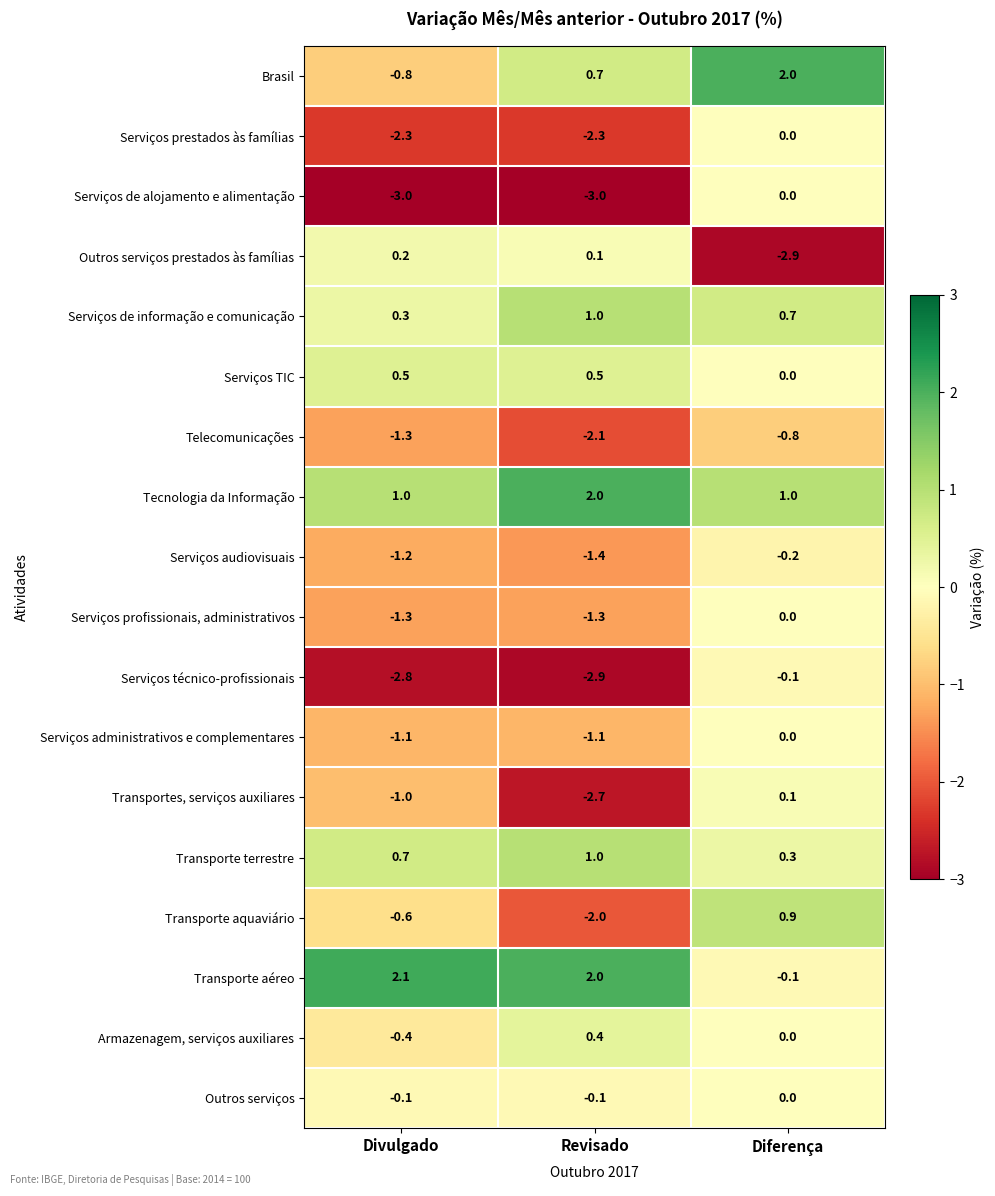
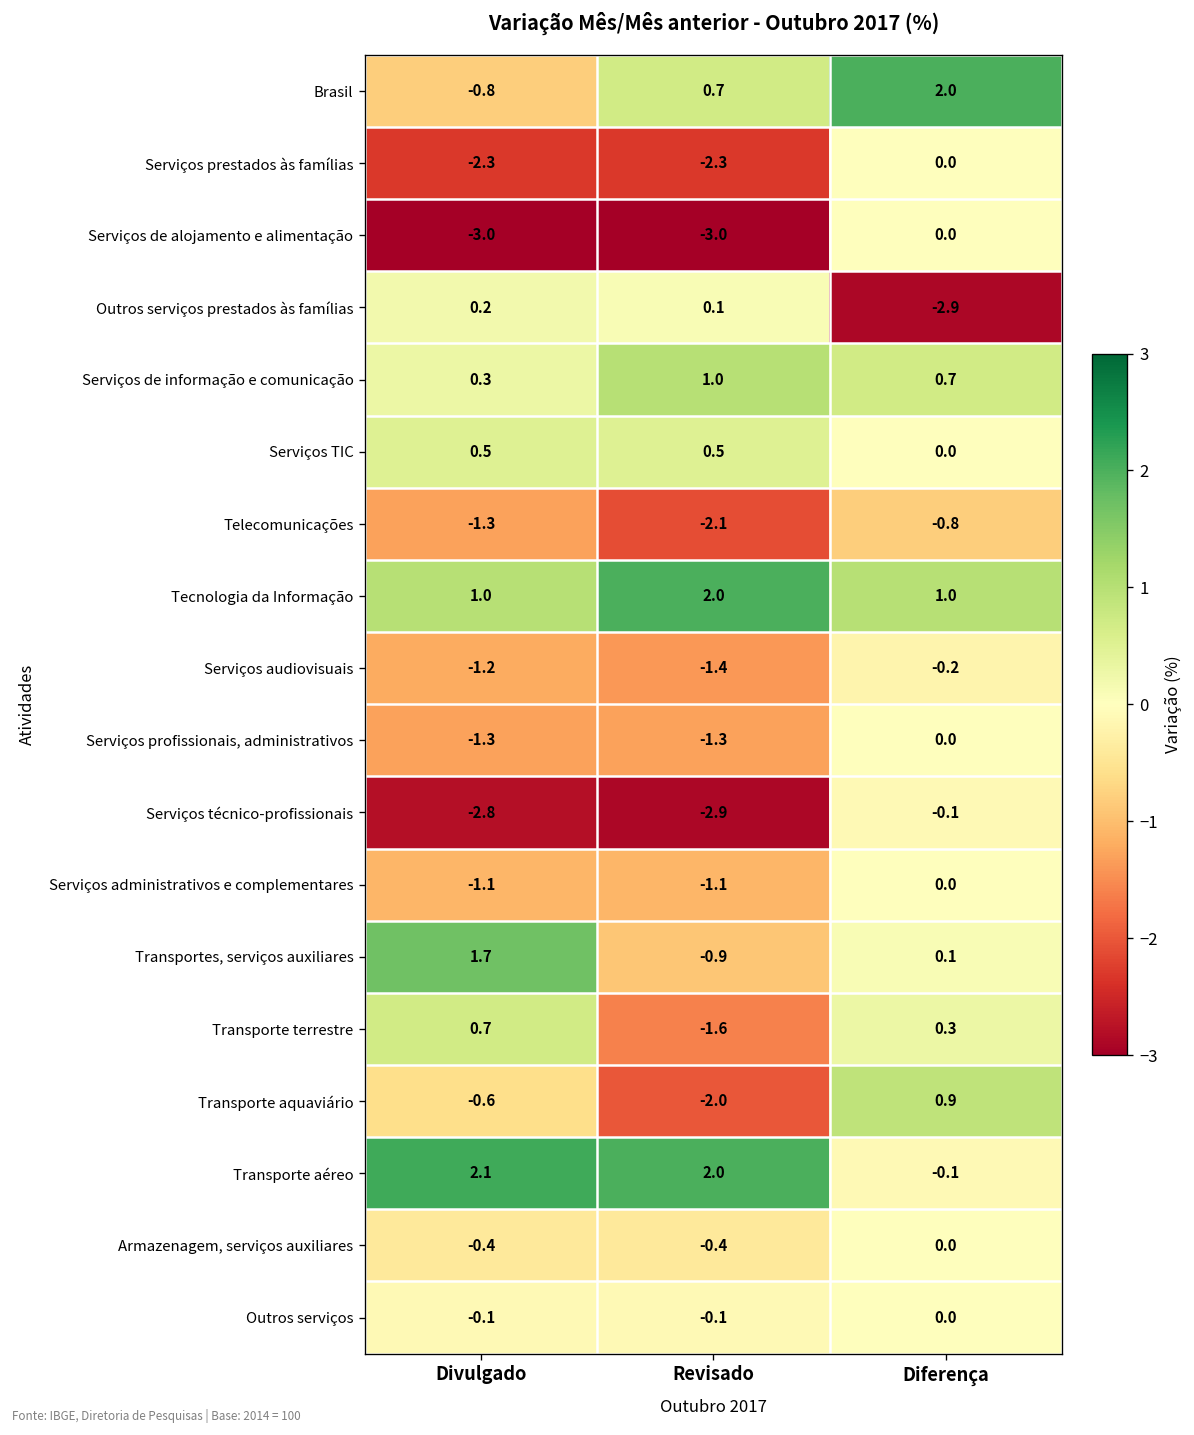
Transportes, serviços auxiliares, Divulgado: -1.0 -> 1.7
Transportes, serviços auxiliares, Revisado: -2.7 -> -0.9
Transporte terrestre, Revisado: 1.0 -> -1.6
Armazenagem, serviços auxiliares, Revisado: 0.4 -> -0.4
